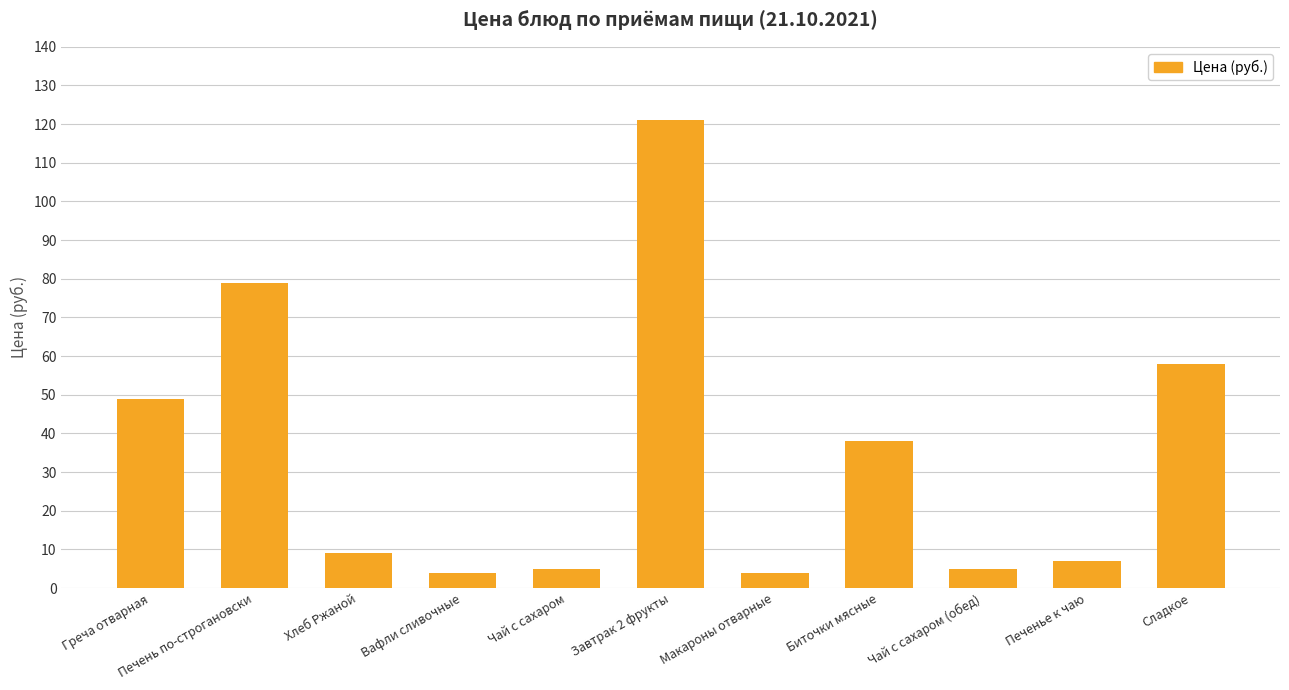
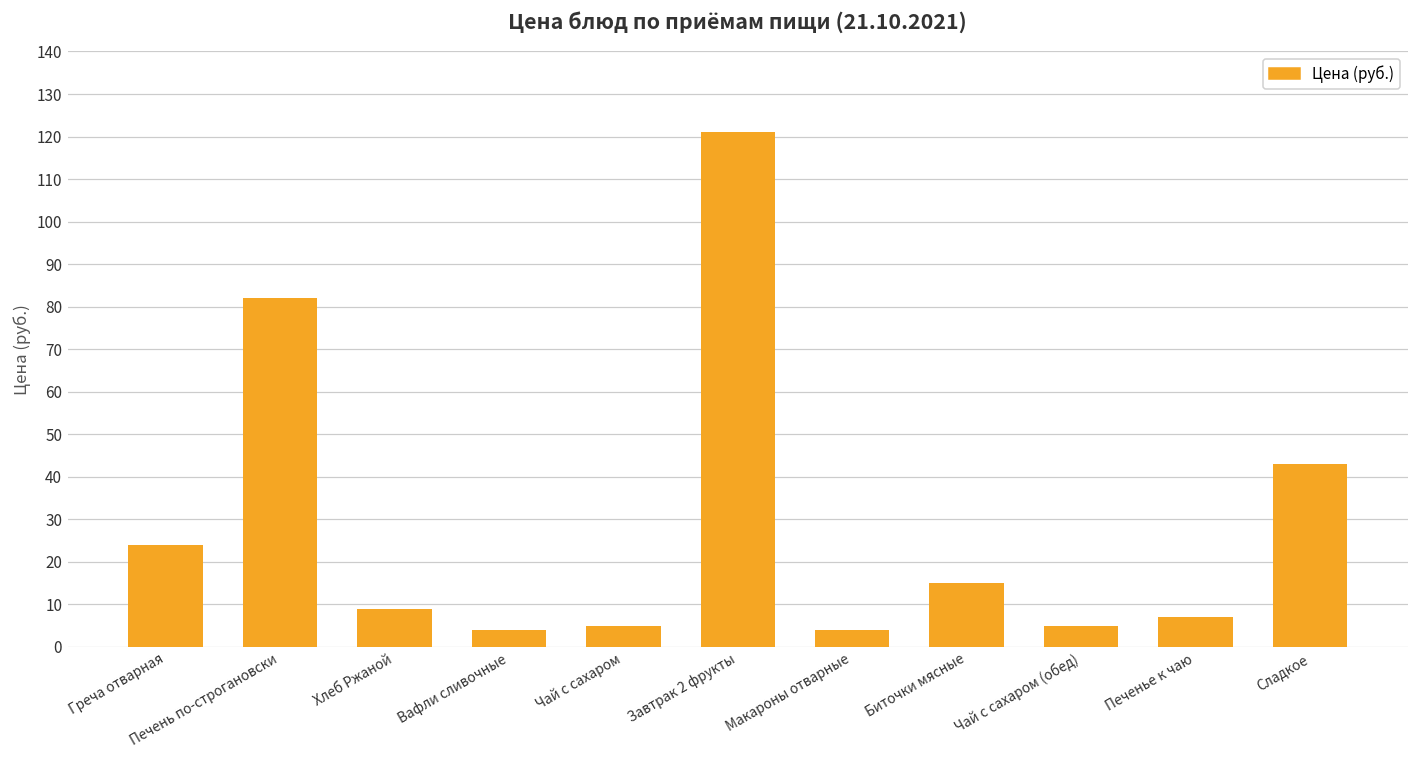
Греча отварная: 49 -> 24
Печень по-строгановски: 79 -> 82
Биточки мясные: 38 -> 15
Сладкое: 58 -> 43
